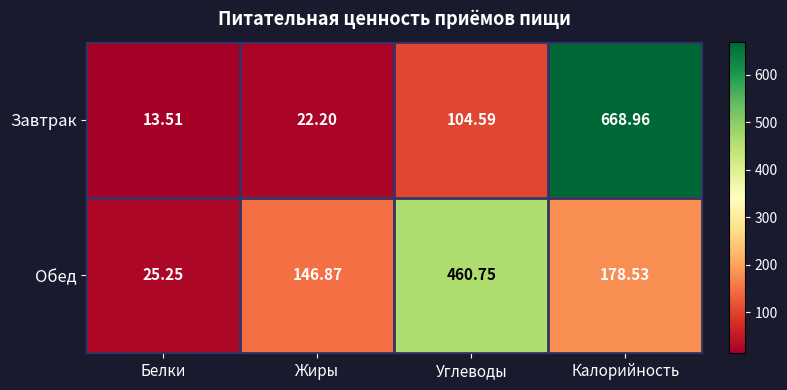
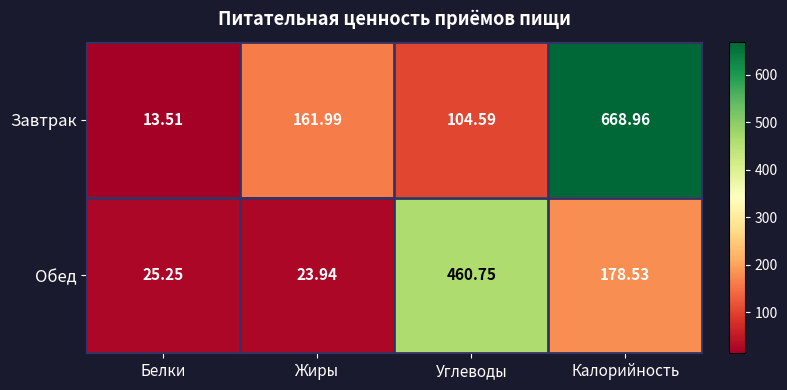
Завтрак, Жиры: 22.20 -> 161.99
Обед, Жиры: 146.87 -> 23.94
